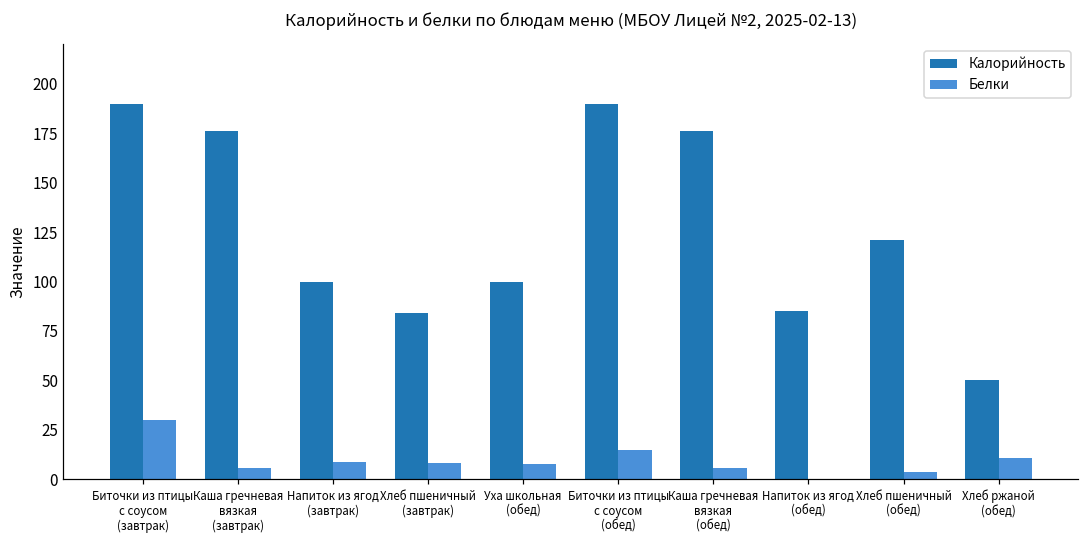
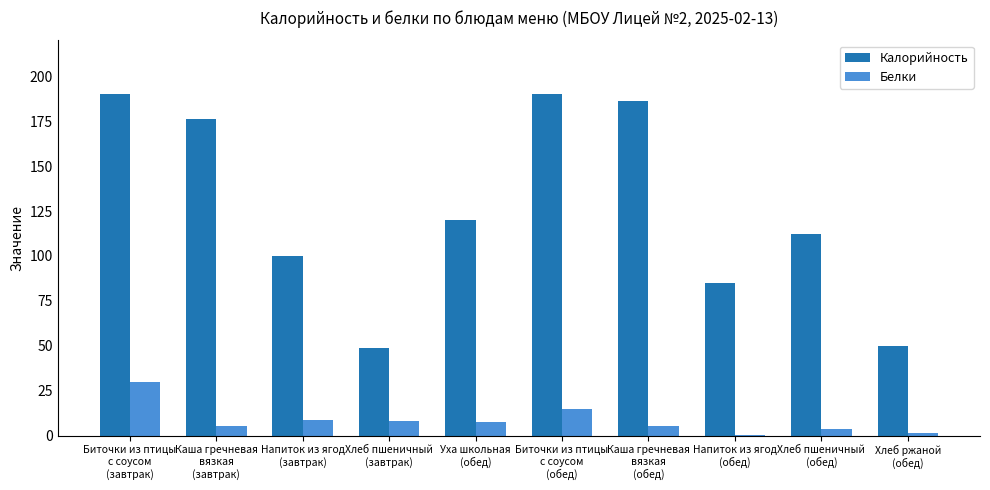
Калорийность, Хлеб пшеничный (завтрак): 84 -> 49
Калорийность, Уха школьная (обед): 100 -> 120
Калорийность, Каша гречневая вязкая (обед): 176 -> 186
Калорийность, Хлеб пшеничный (обед): 121 -> 112
Белки, Хлеб ржаной (обед): 11 -> 2
